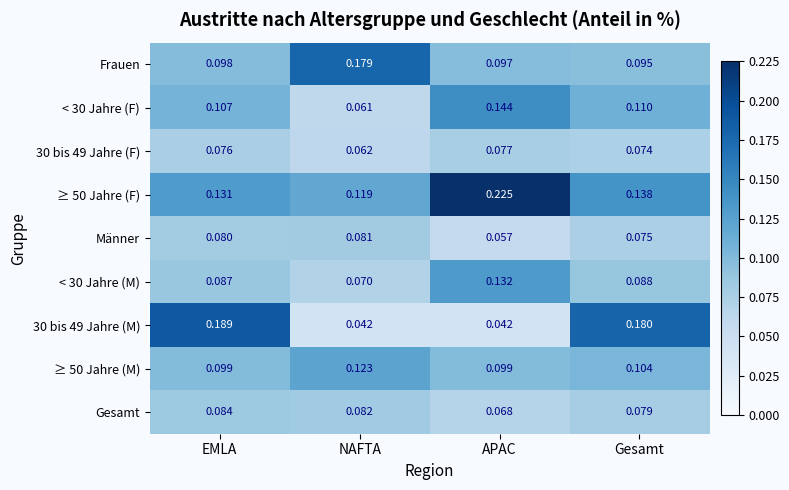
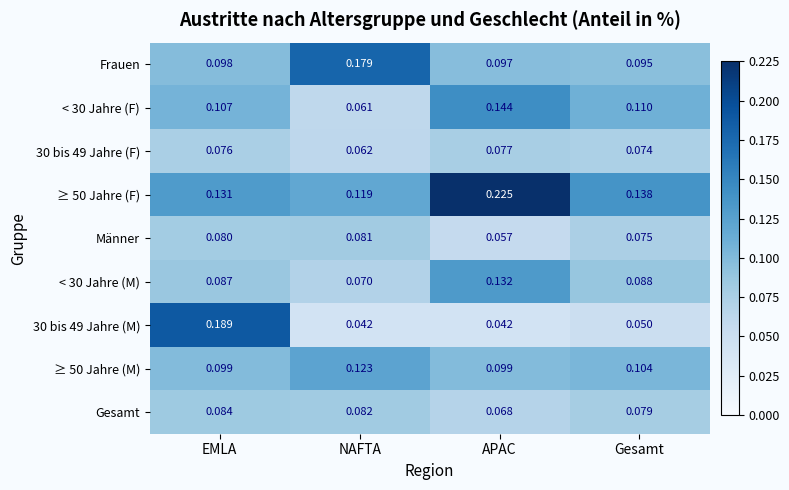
30 bis 49 Jahre (M), Gesamt: 0.180 -> 0.050
